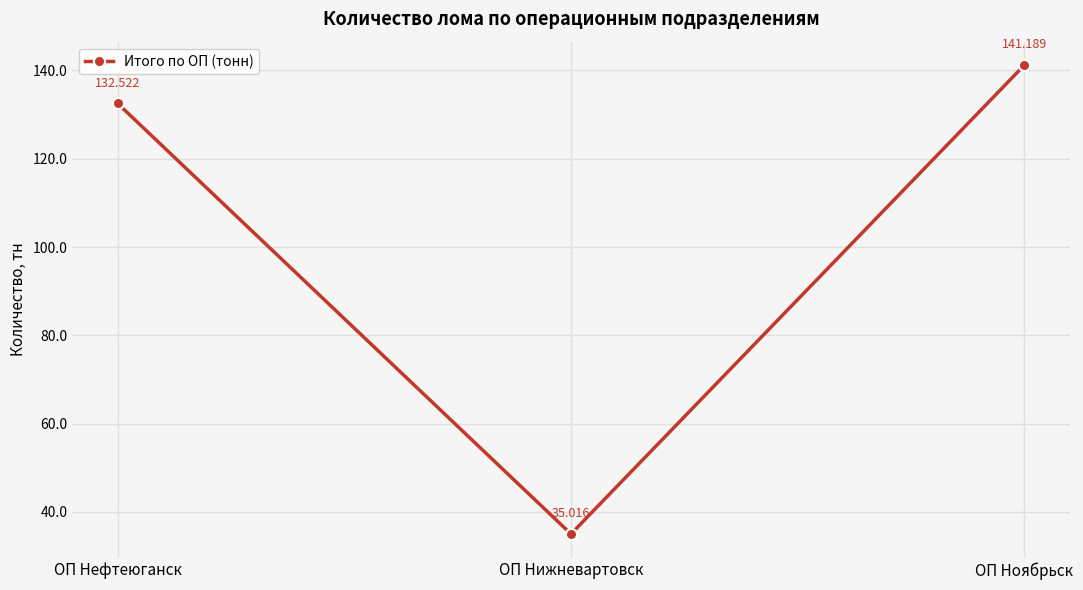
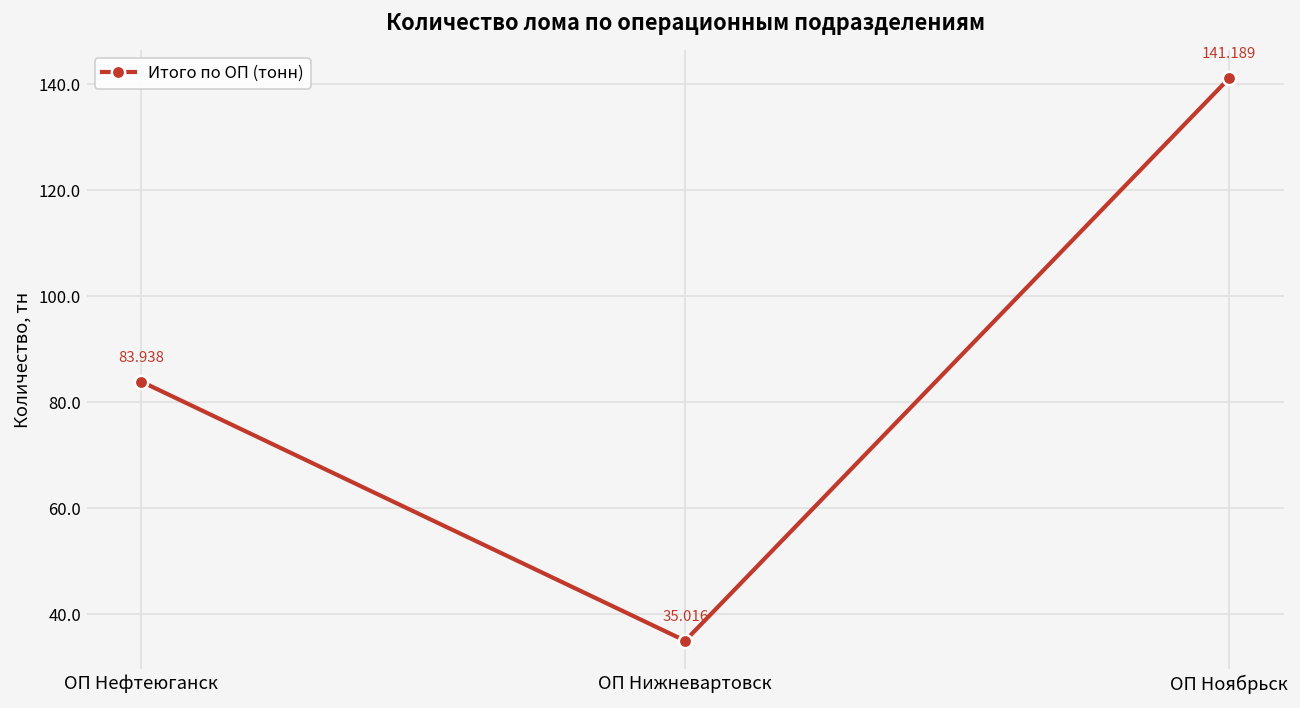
ОП Нефтеюганск: 132.522 -> 83.938
